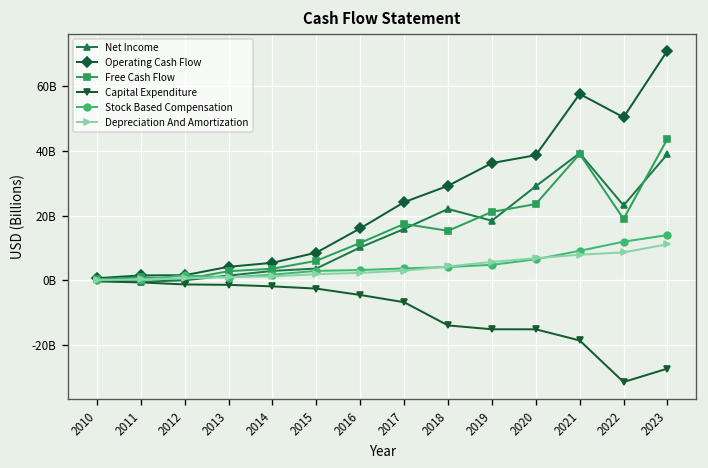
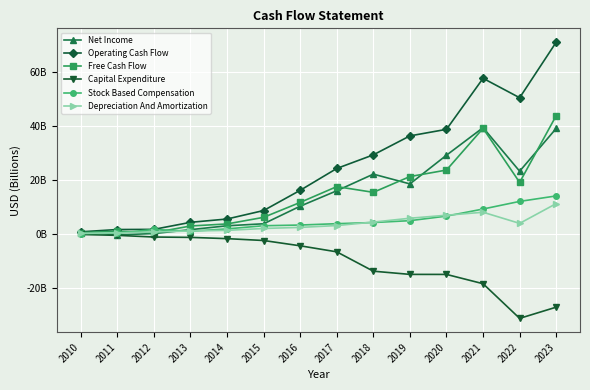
Depreciation And Amortization, 2022: 9000000000 -> 4000000000
